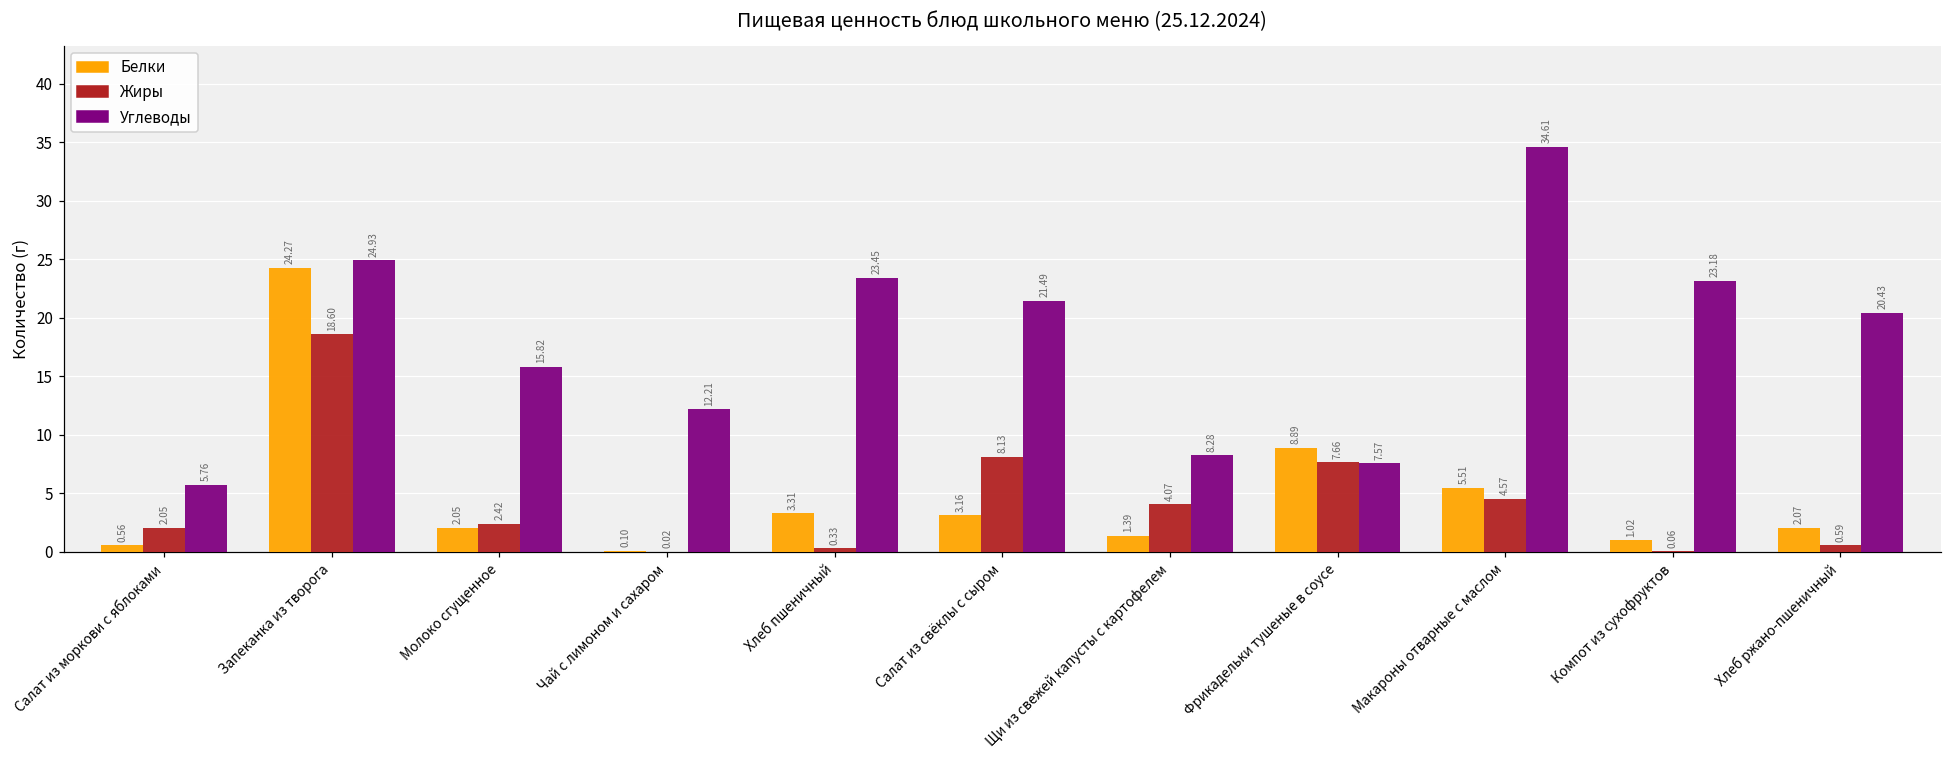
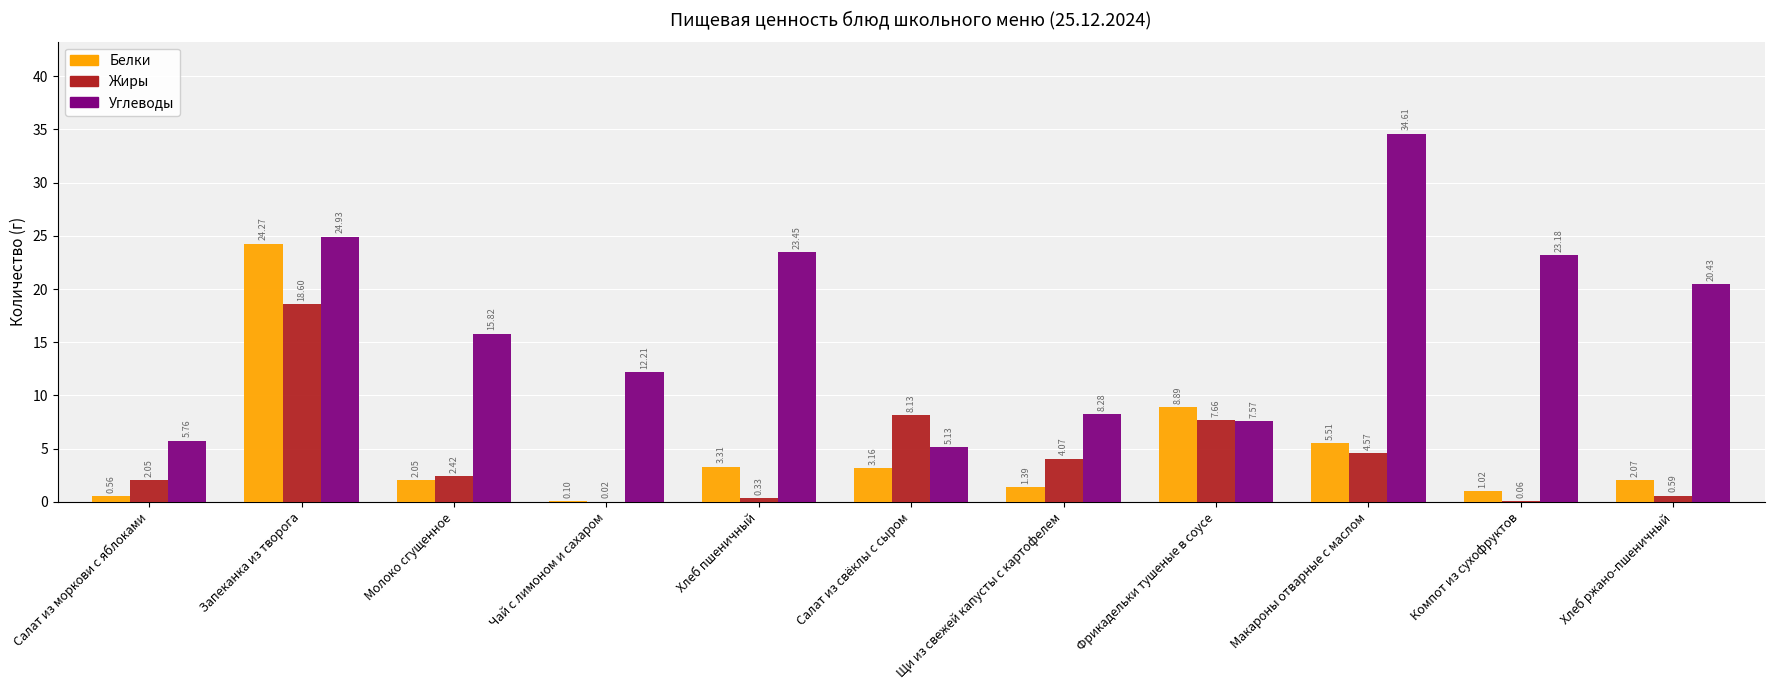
Углеводы, Салат из свёклы с сыром: 21.49 -> 5.13
